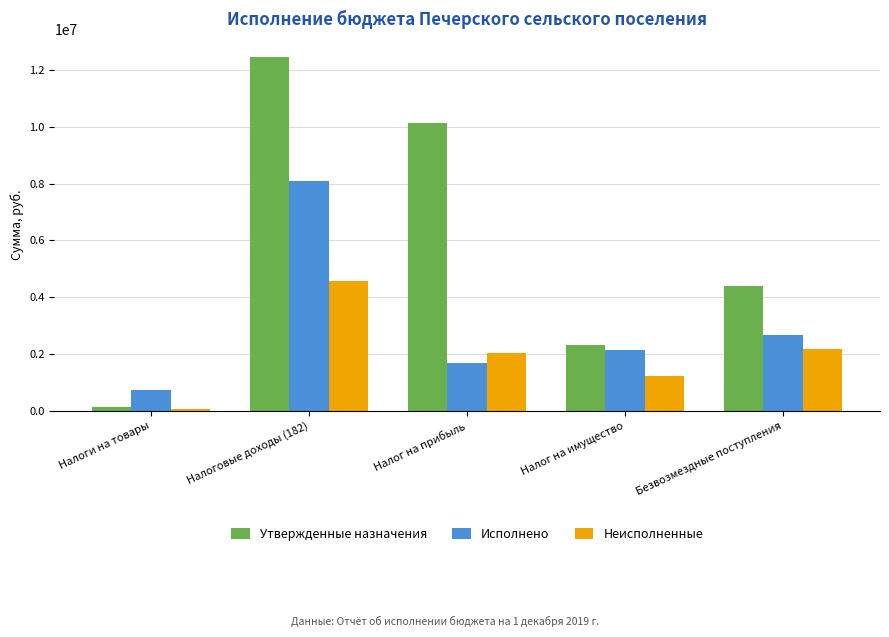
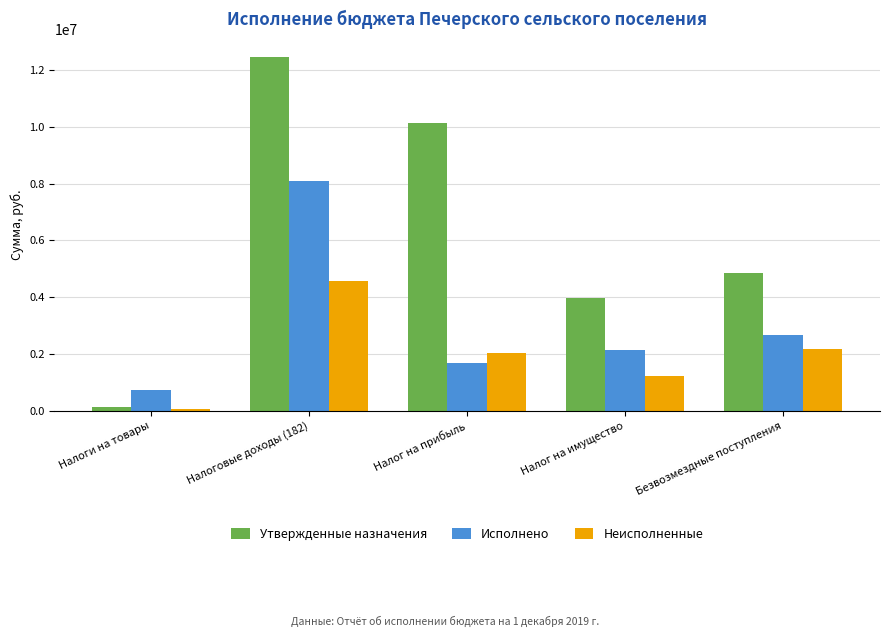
Утвержденные назначения, Налог на имущество: 2300000 -> 4000000
Утвержденные назначения, Безвозмездные поступления: 4400000 -> 4900000
